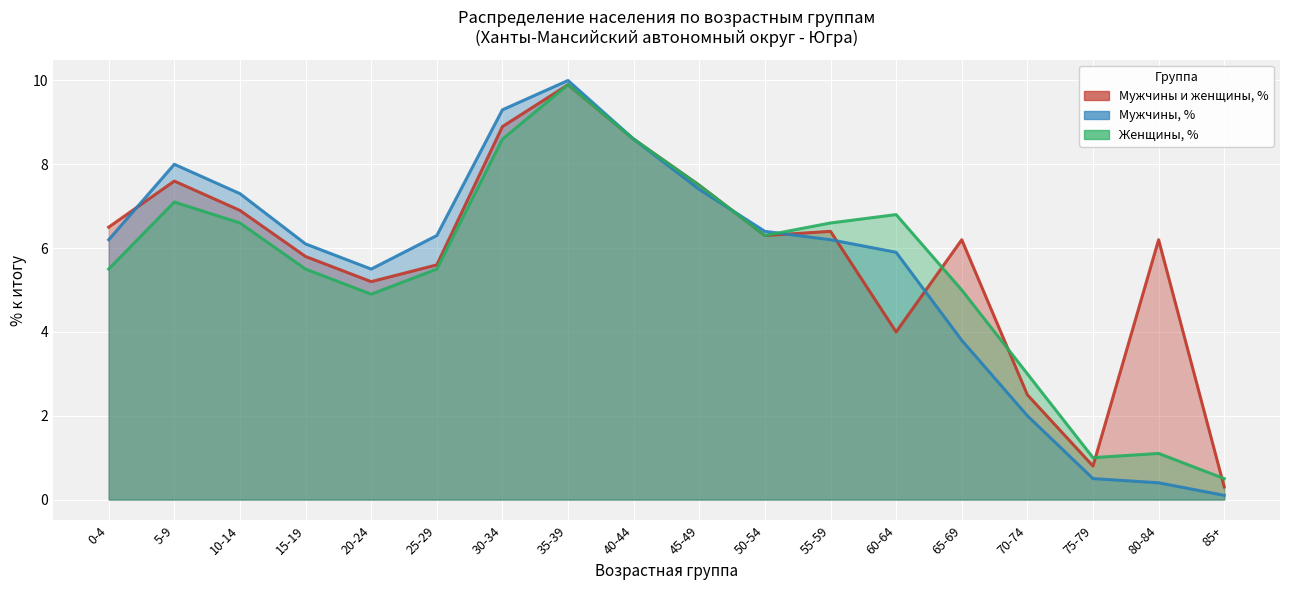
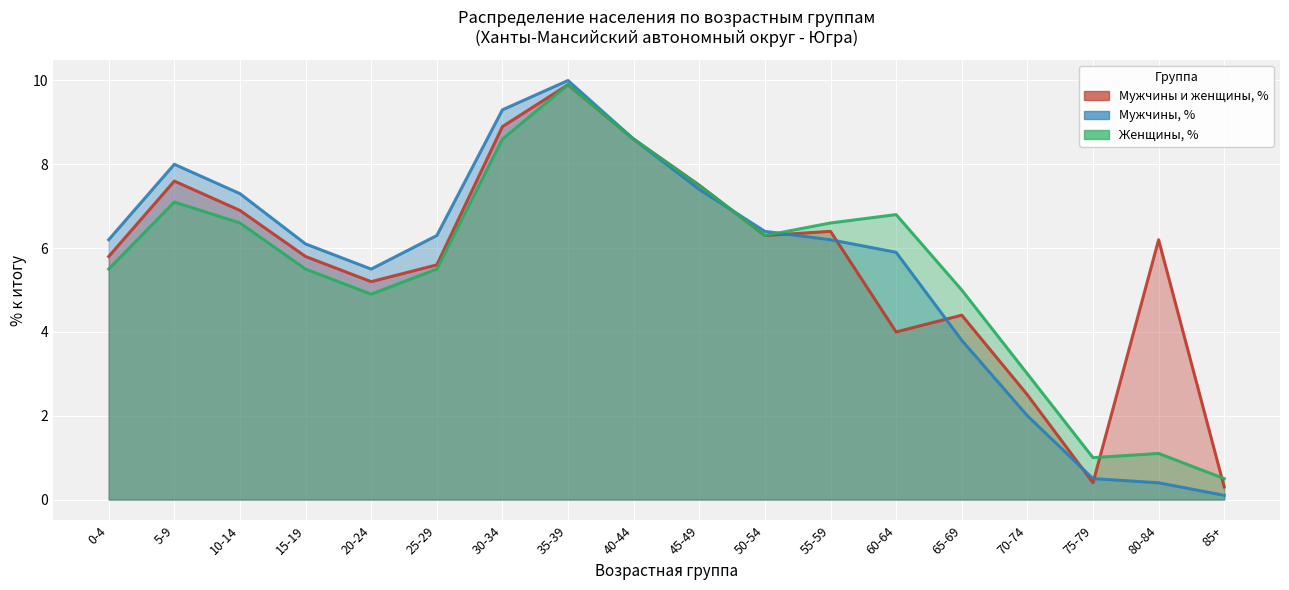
Мужчины и женщины, %, 0-4: 6.5 -> 5.8
Мужчины и женщины, %, 65-69: 6.2 -> 4.4
Мужчины и женщины, %, 75-79: 0.8 -> 0.4
